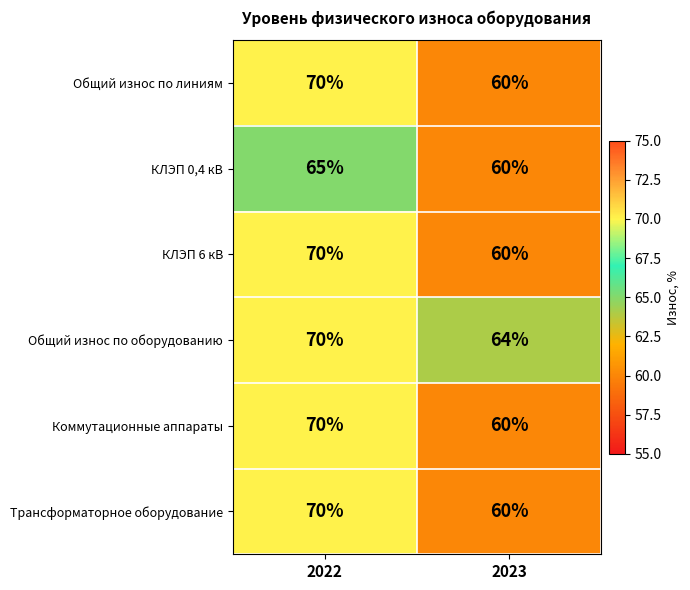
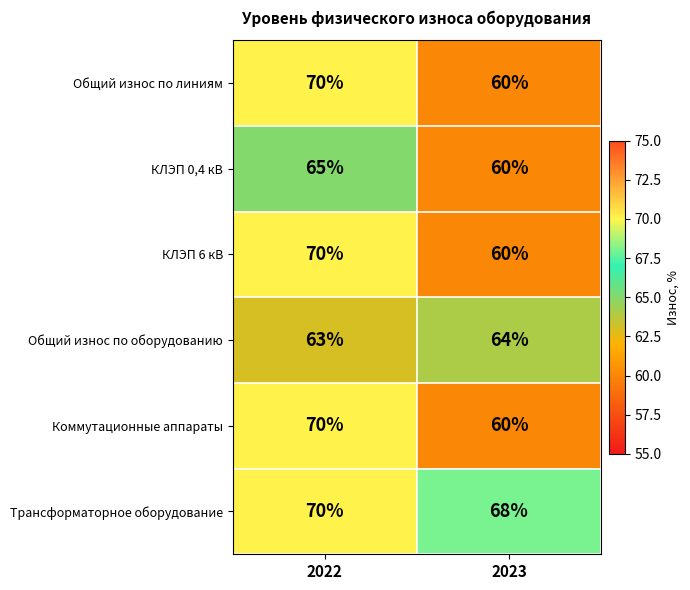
Общий износ по оборудованию, 2022: 70% -> 63%
Трансформаторное оборудование, 2023: 60% -> 68%
